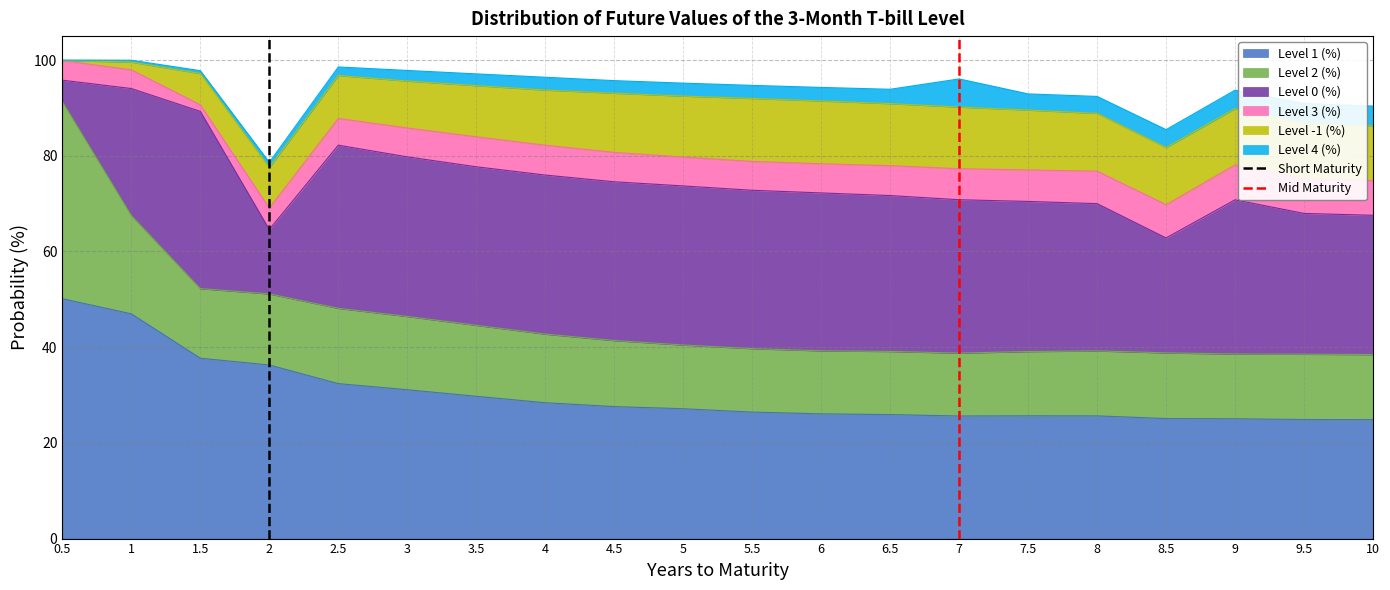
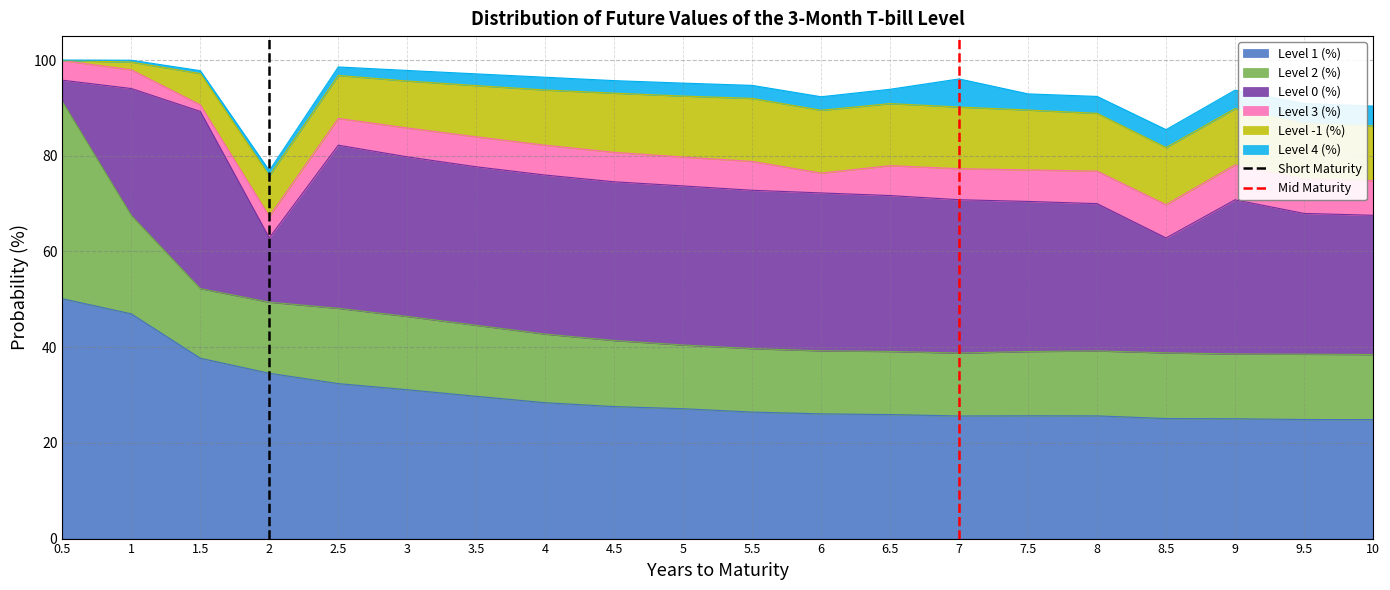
Level 1 (%), 2: 36 -> 35
Level 3 (%), 6: 6 -> 4
